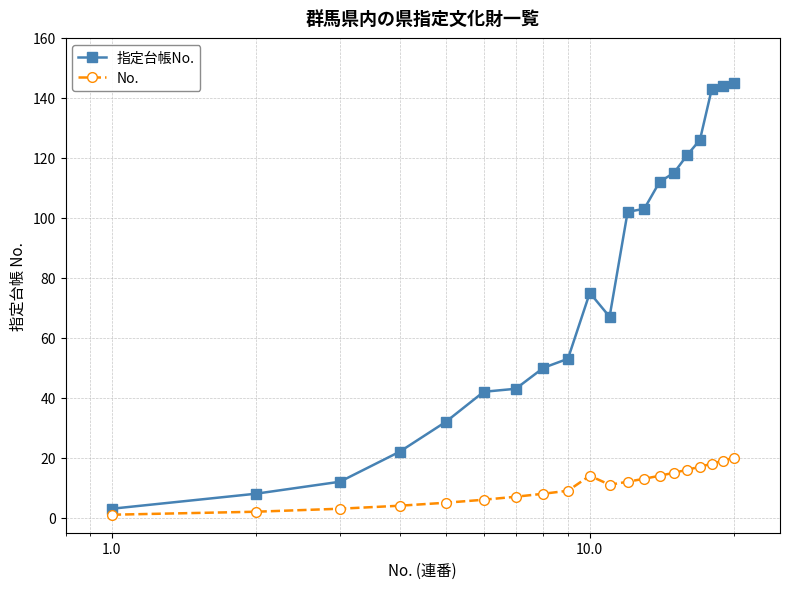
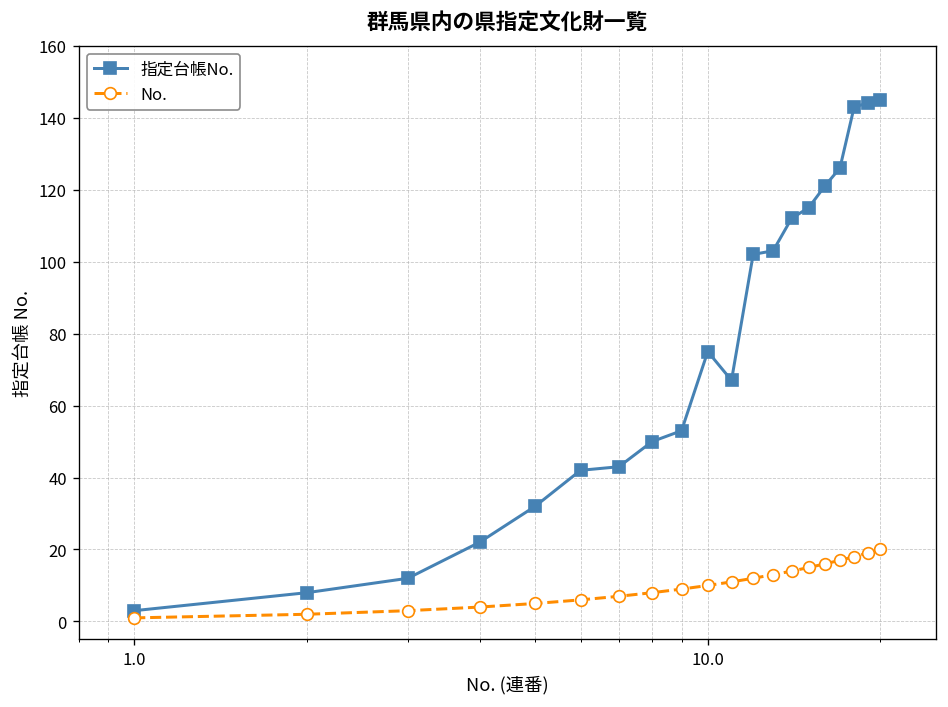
No., 10.0: 14 -> 10
